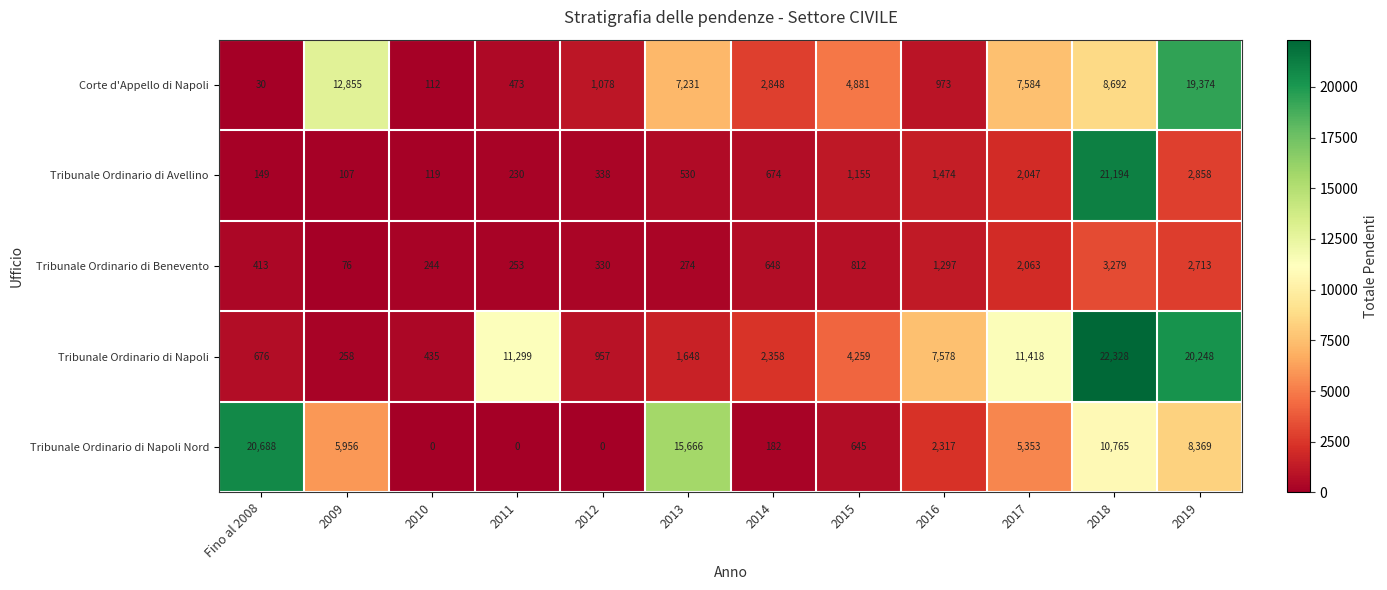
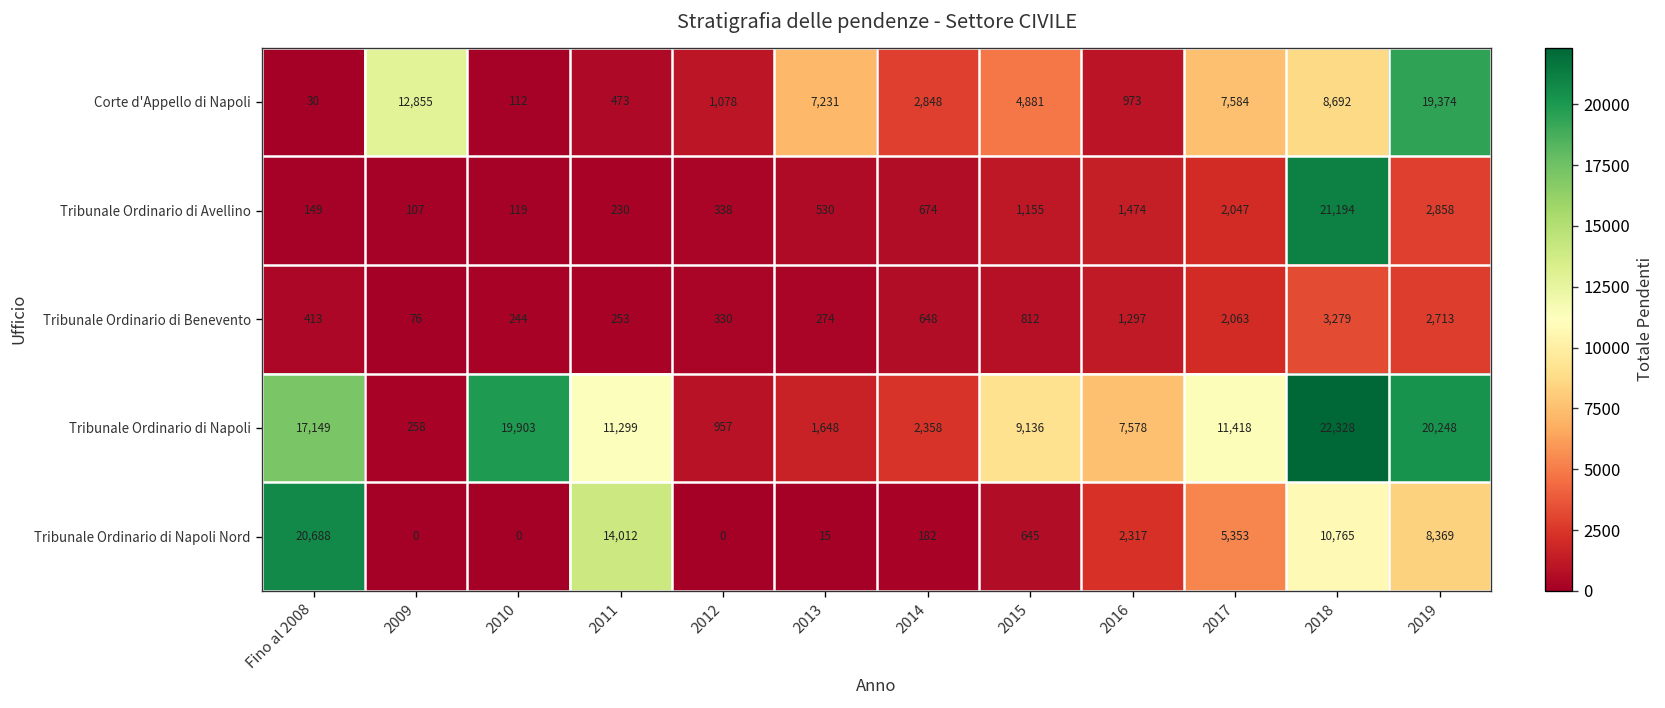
Tribunale Ordinario di Napoli, Fino al 2008: 676 -> 17,149
Tribunale Ordinario di Napoli, 2010: 435 -> 19,903
Tribunale Ordinario di Napoli, 2015: 4,259 -> 9,136
Tribunale Ordinario di Napoli Nord, 2009: 5,956 -> 0
Tribunale Ordinario di Napoli Nord, 2011: 0 -> 14,012
Tribunale Ordinario di Napoli Nord, 2013: 15,666 -> 15
